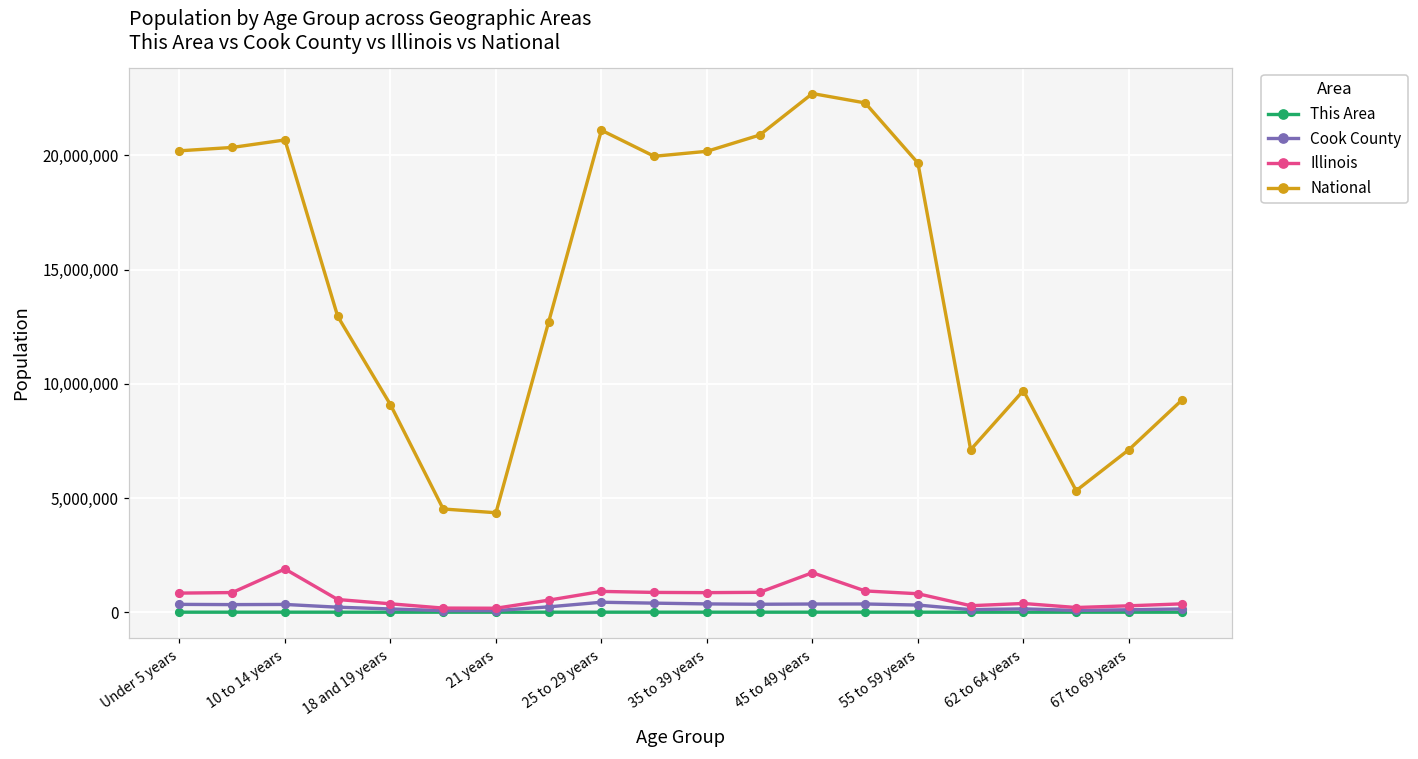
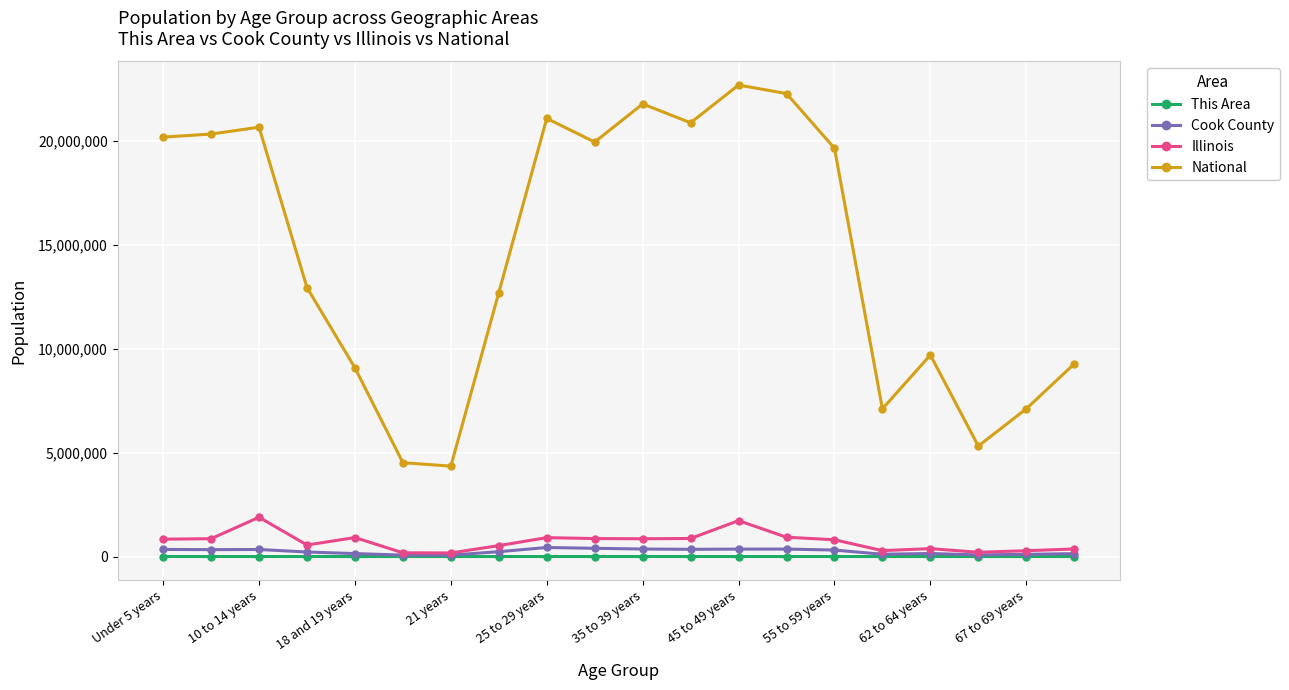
Illinois, 18 and 19 years: 400,000 -> 900,000
National, 35 to 39 years: 20,200,000 -> 21,800,000
